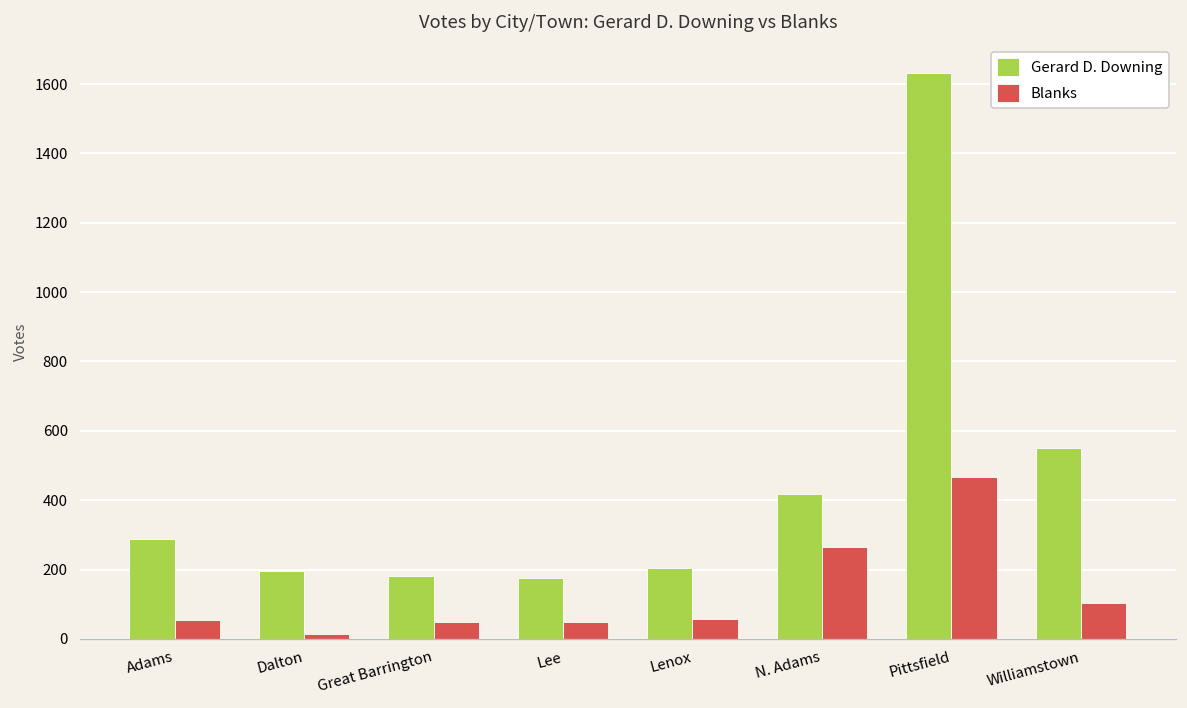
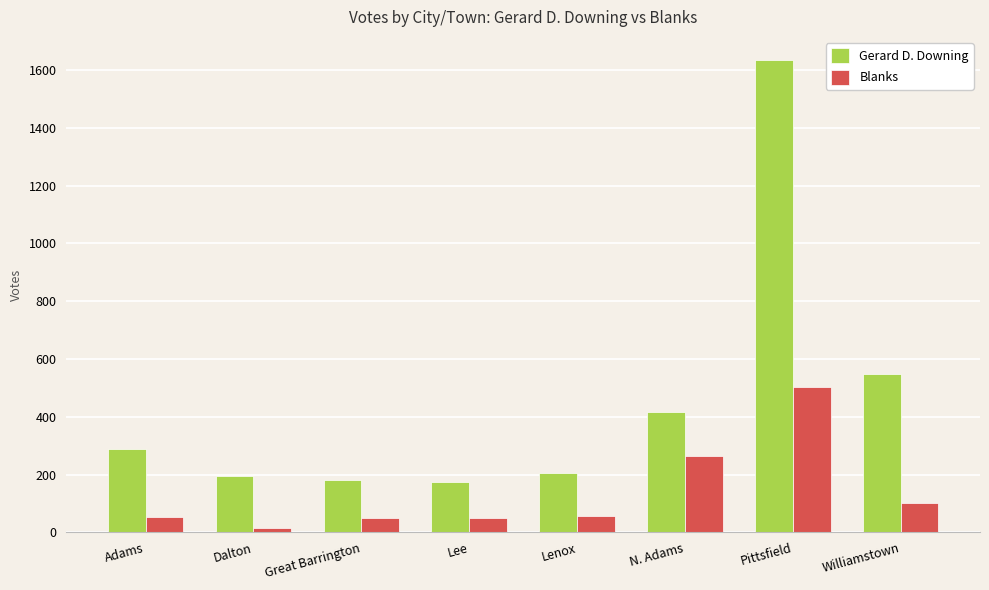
Blanks, Pittsfield: 470 -> 500
